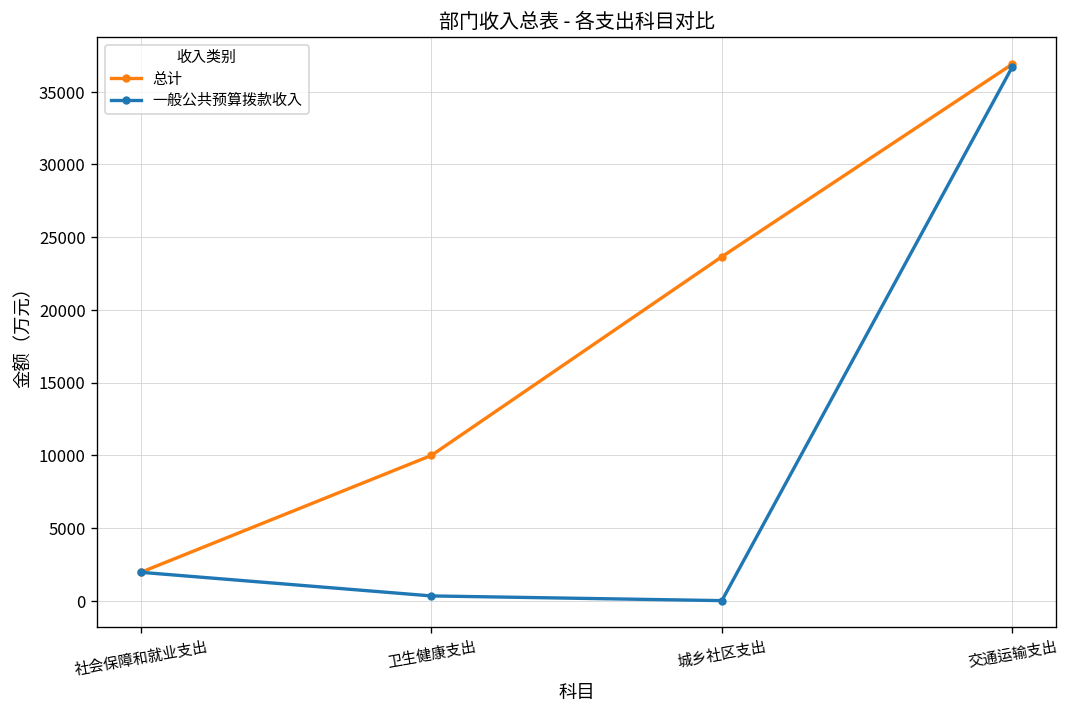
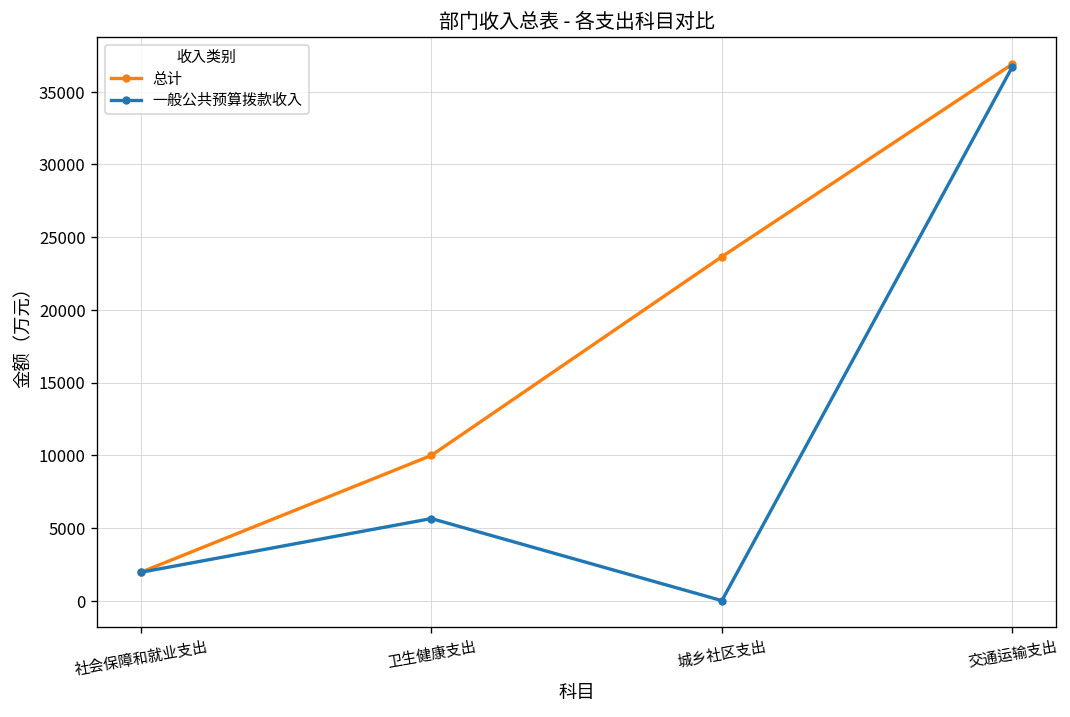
一般公共预算拨款收入, 卫生健康支出: 300 -> 5600
